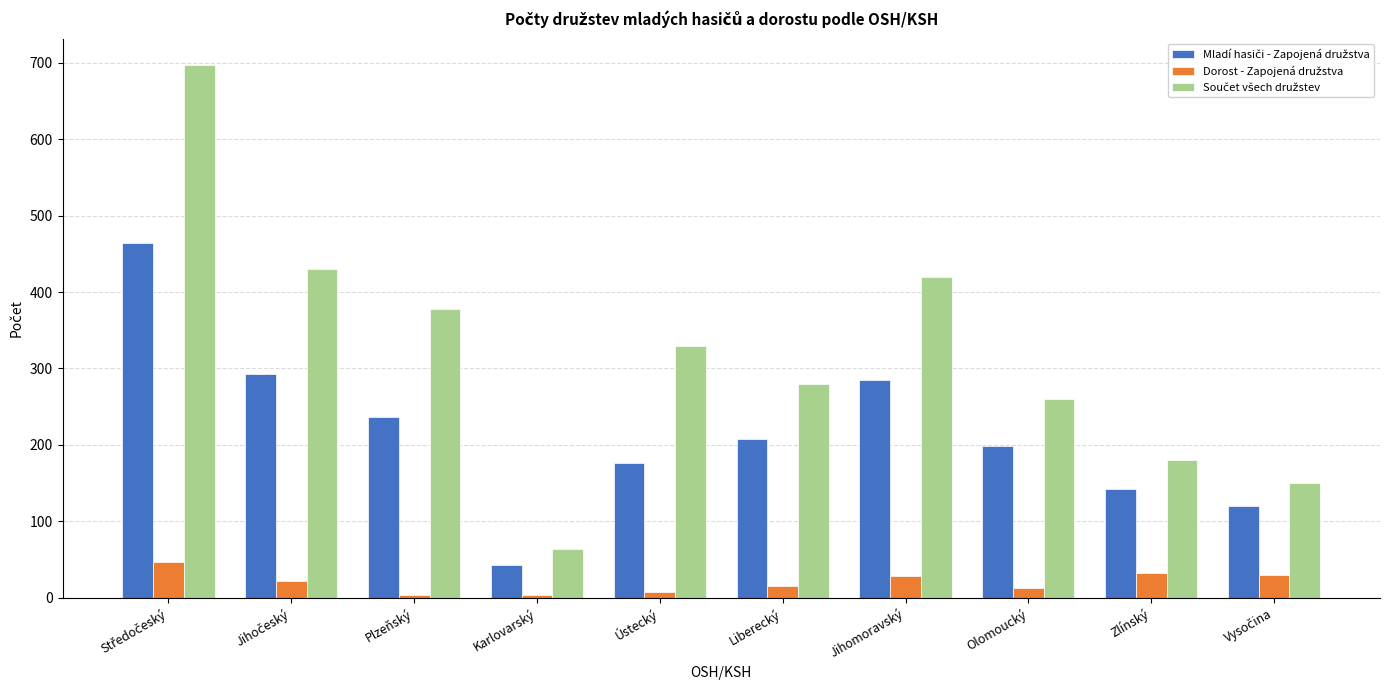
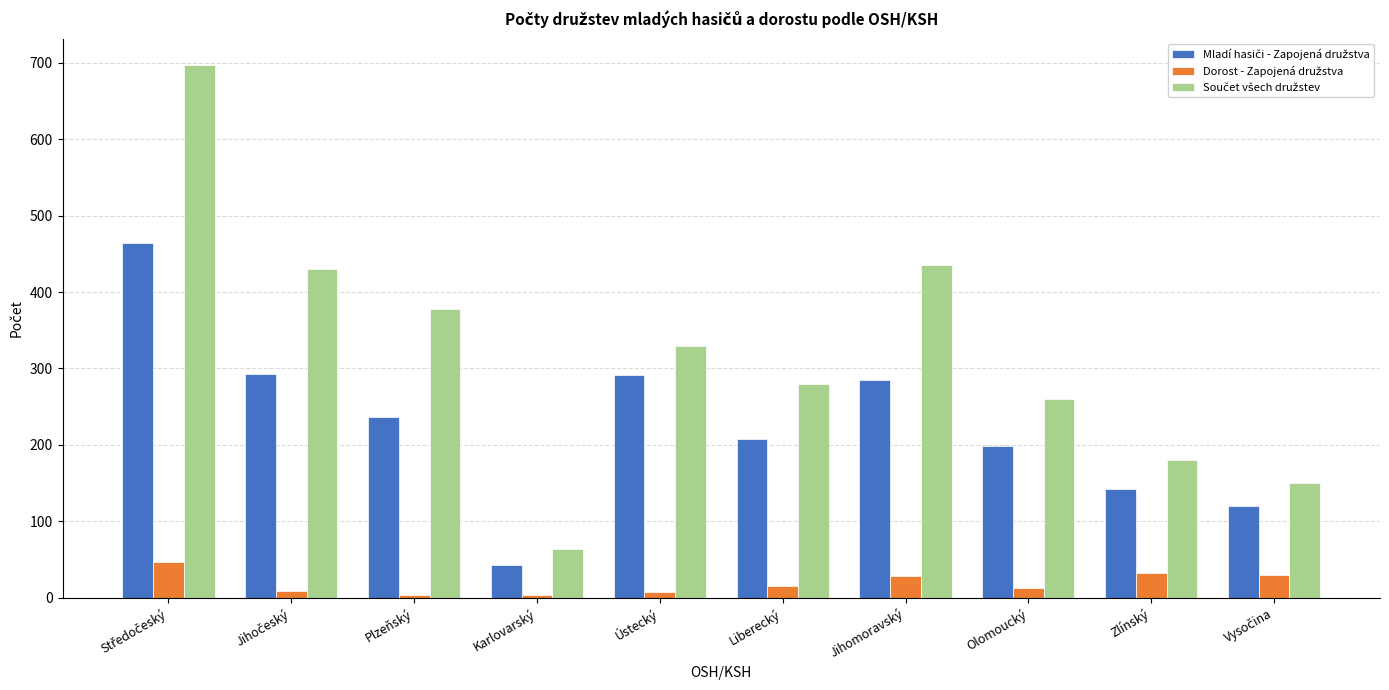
Dorost - Zapojená družstva, Jihočeský: 20 -> 10
Mladí hasiči - Zapojená družstva, Ústecký: 180 -> 290
Součet všech družstev, Jihomoravský: 420 -> 440
